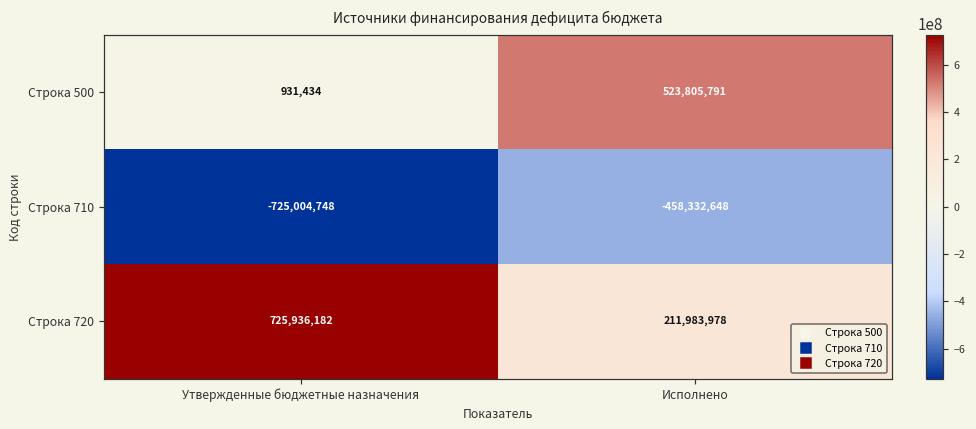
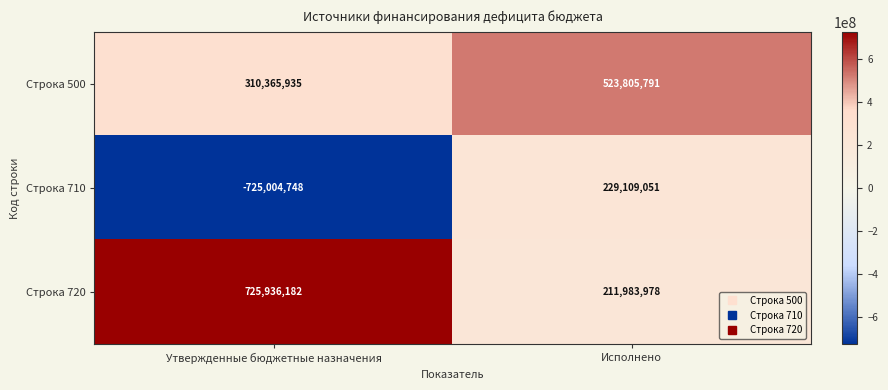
Строка 500, Утвержденные бюджетные назначения: 931,434 -> 310,365,935
Строка 710, Исполнено: -458,332,648 -> 229,109,051
